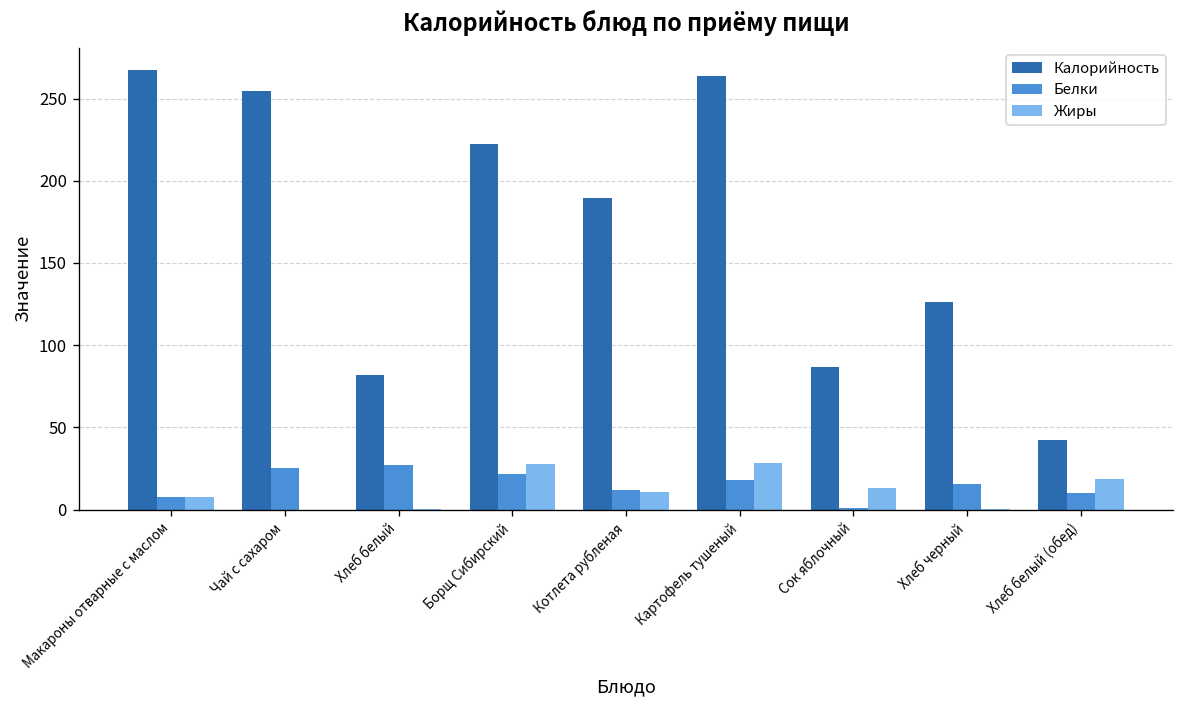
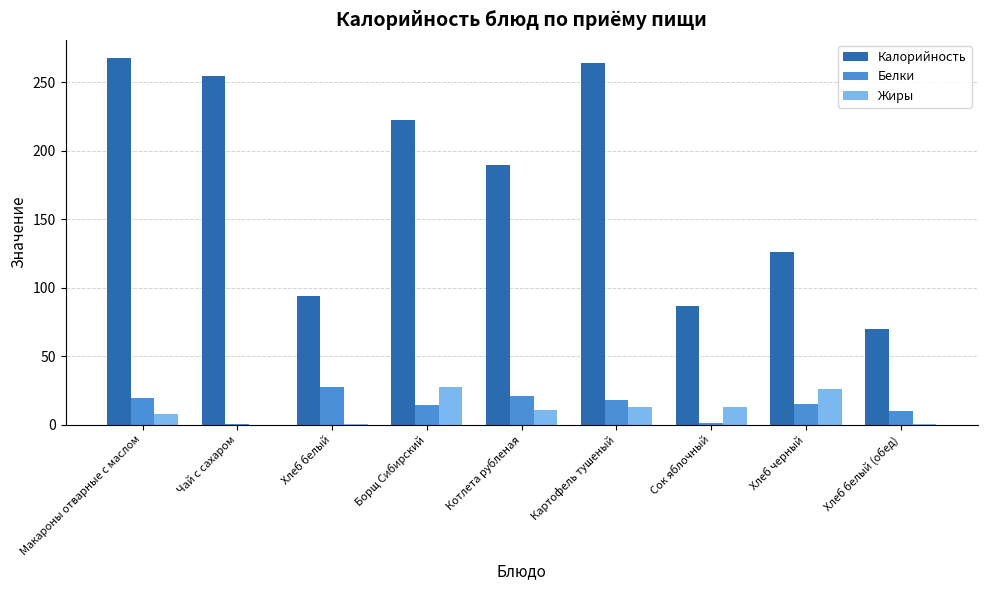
Белки, Макароны отварные с маслом: 7 -> 19
Белки, Чай с сахаром: 25 -> 1
Калорийность, Хлеб белый: 82 -> 94
Белки, Борщ Сибирский: 22 -> 14
Белки, Котлета рубленая: 12 -> 21
Жиры, Картофель тушеный: 28 -> 13
Жиры, Хлеб черный: 0 -> 26
Калорийность, Хлеб белый (обед): 42 -> 70
Жиры, Хлеб белый (обед): 19 -> 0
